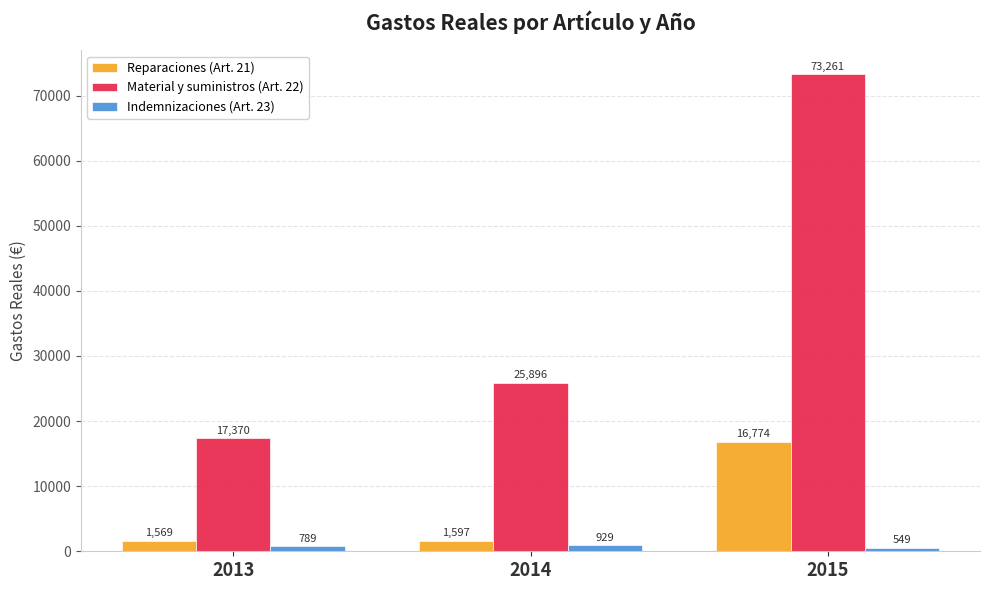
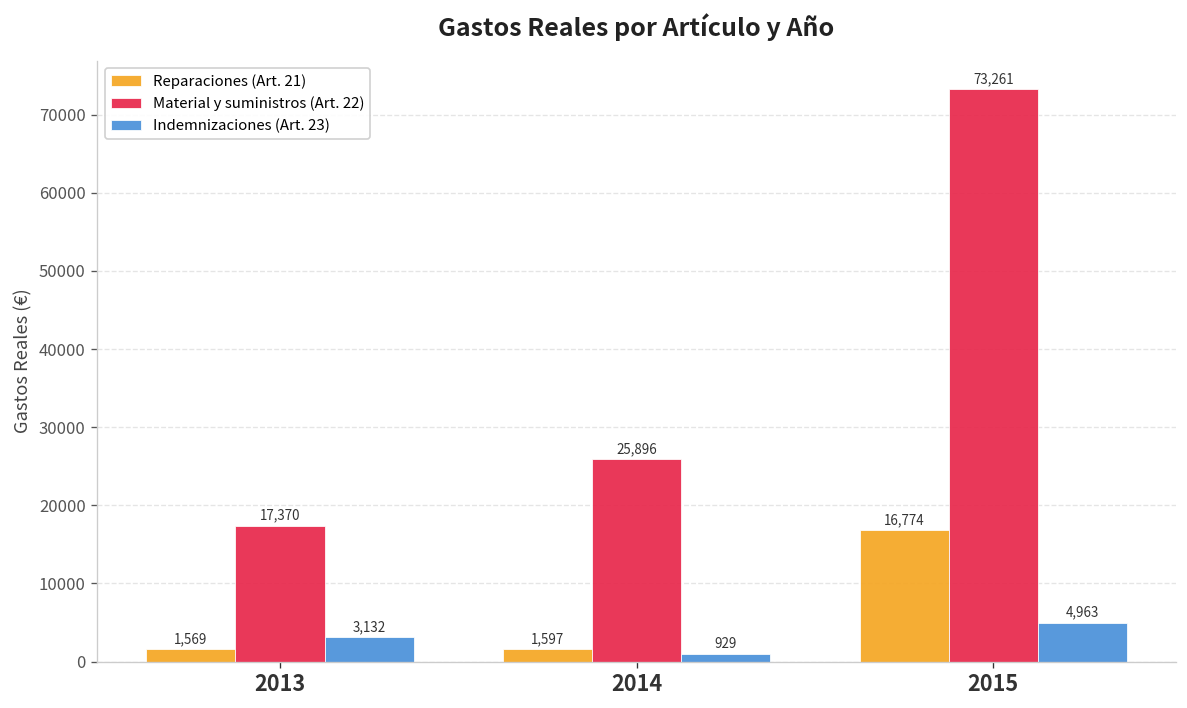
Indemnizaciones (Art. 23), 2013: 789 -> 3,132
Indemnizaciones (Art. 23), 2015: 549 -> 4,963
